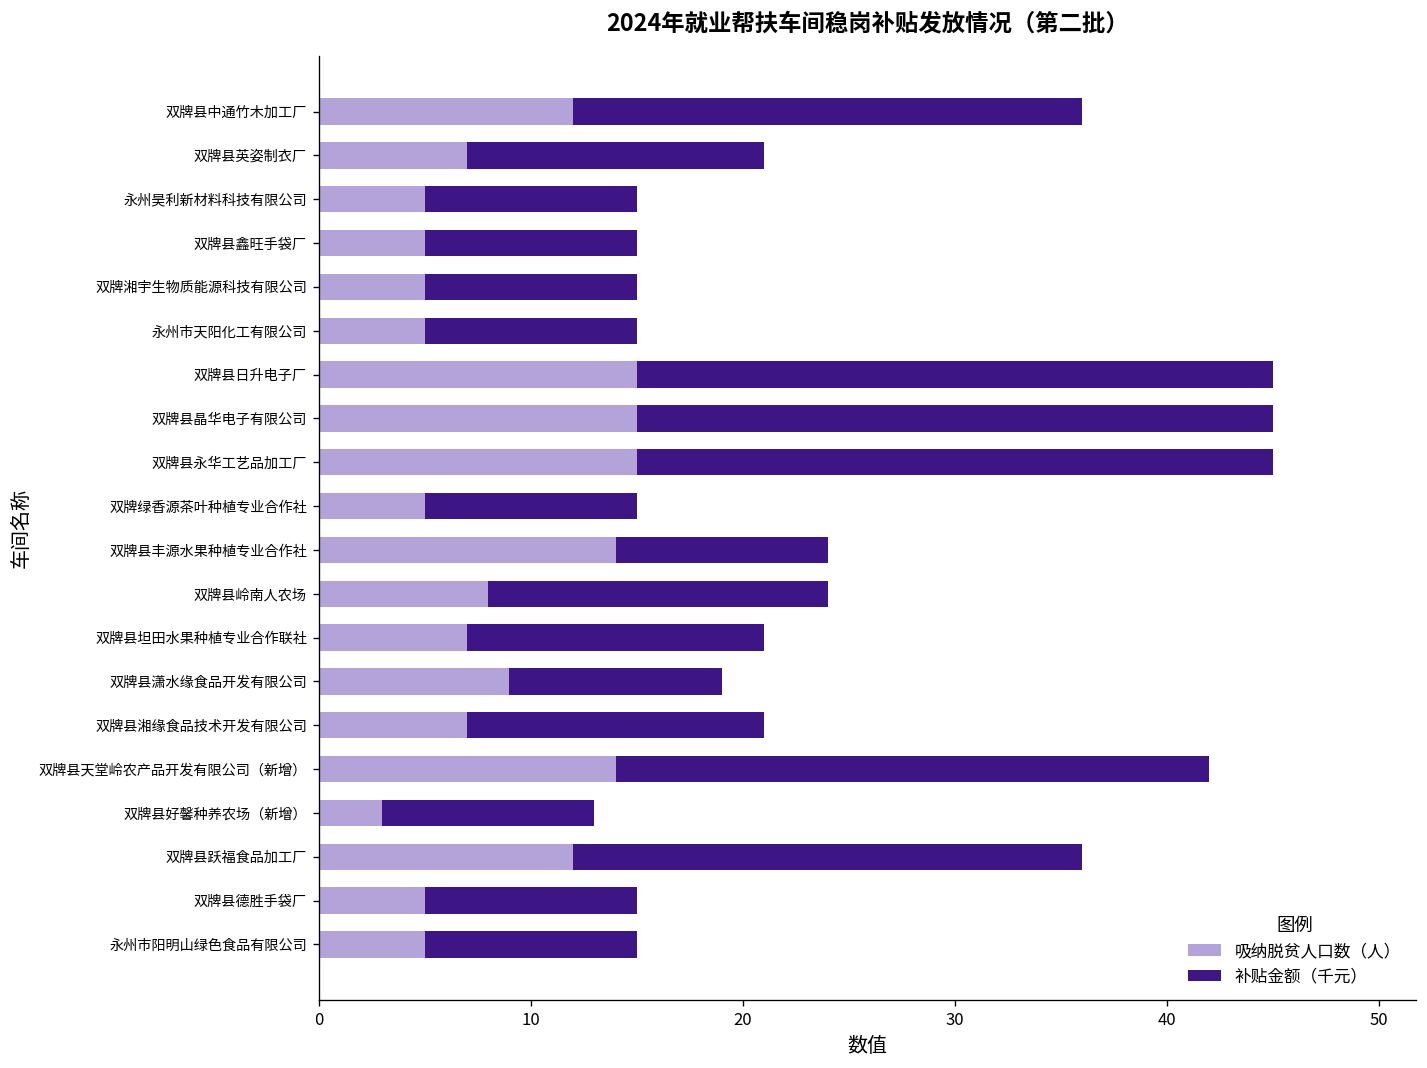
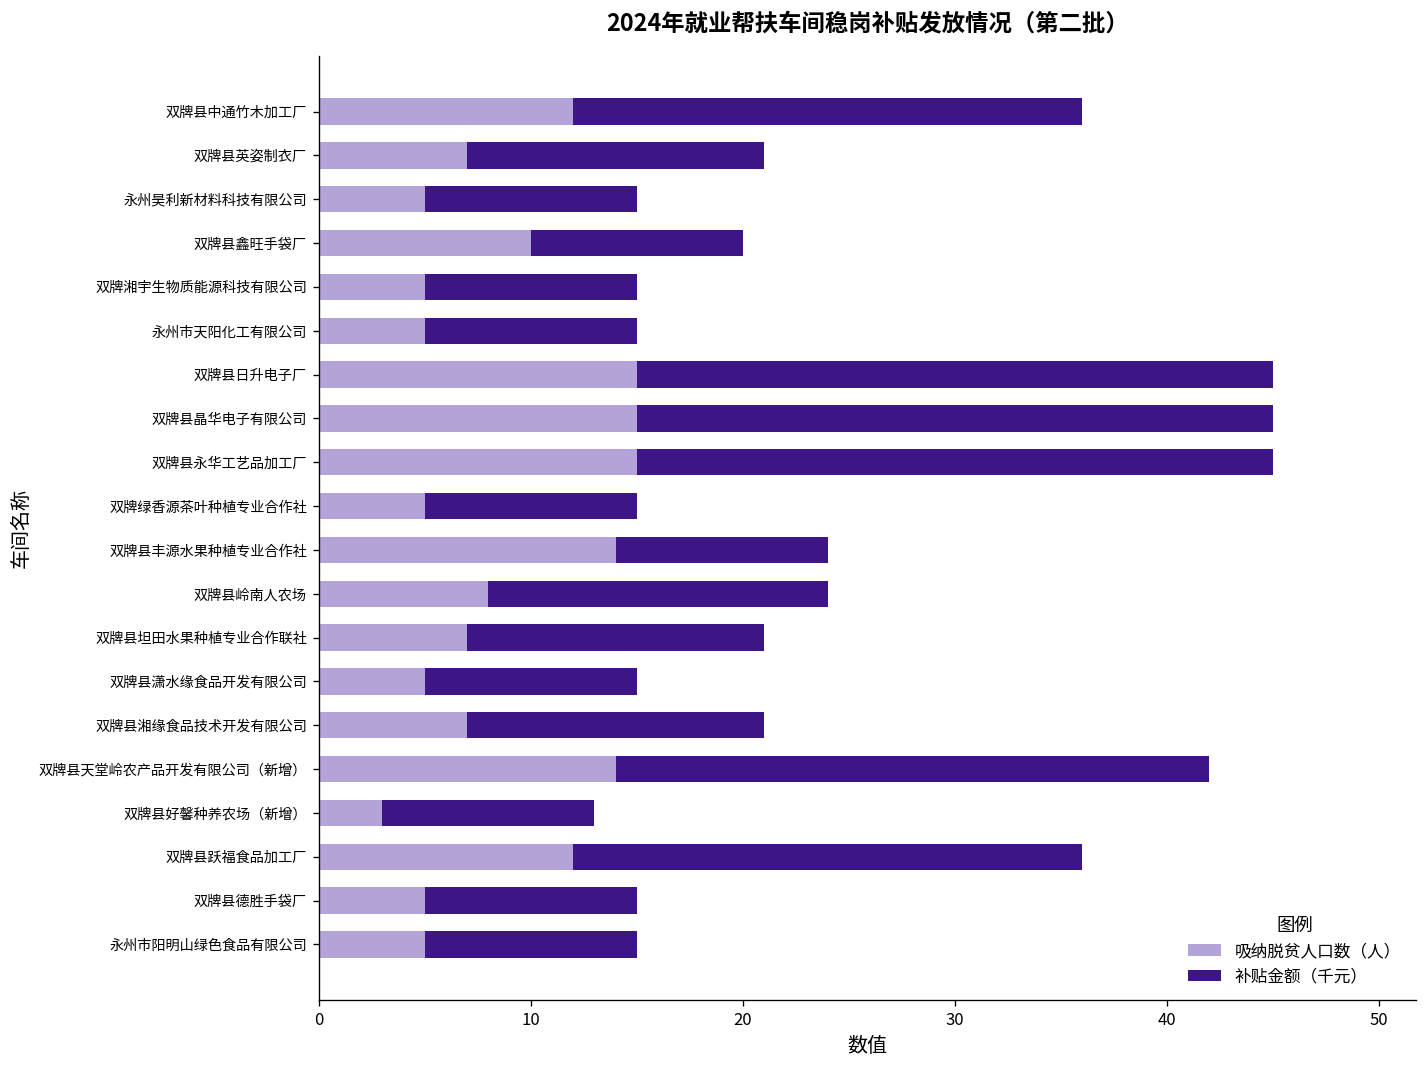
吸纳脱贫人口数（人）, 双牌县鑫旺手袋厂: 5 -> 10
吸纳脱贫人口数（人）, 双牌县潇水缘食品开发有限公司: 9 -> 5
